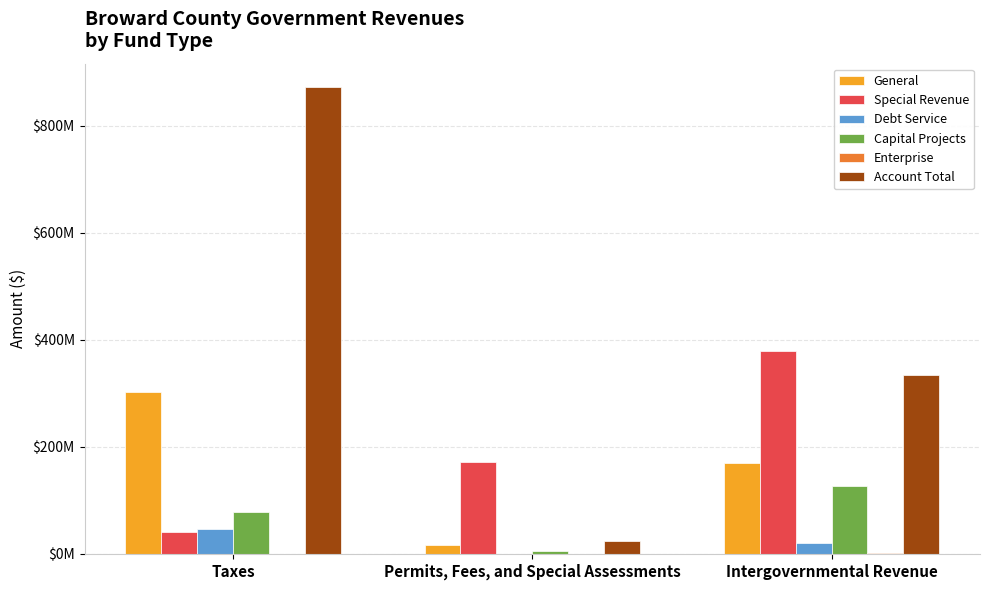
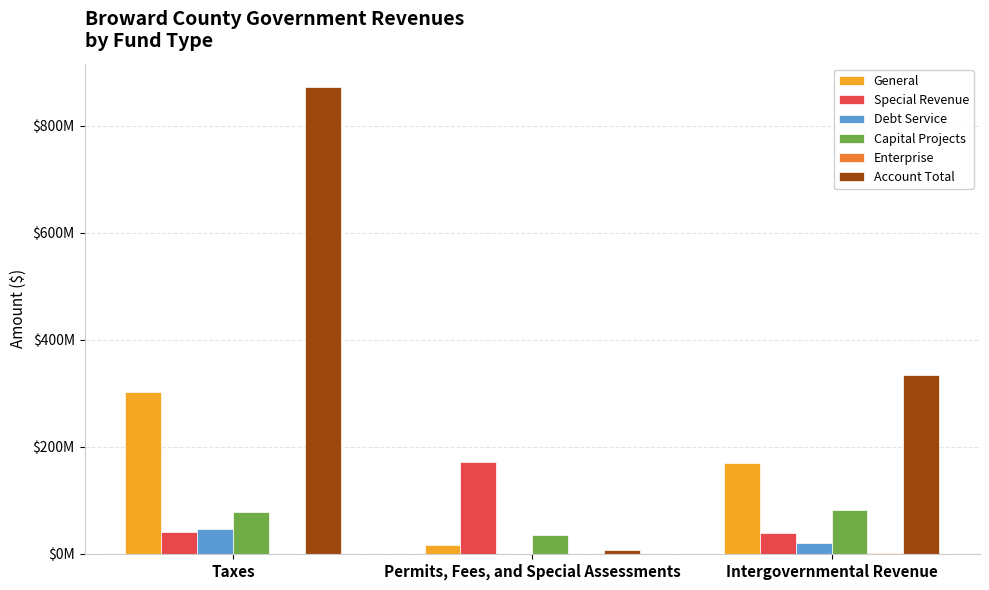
Capital Projects, Permits, Fees, and Special Assessments: $0 -> $30000000
Account Total, Permits, Fees, and Special Assessments: $20000000 -> $10000000
Special Revenue, Intergovernmental Revenue: $380000000 -> $40000000
Capital Projects, Intergovernmental Revenue: $130000000 -> $80000000
